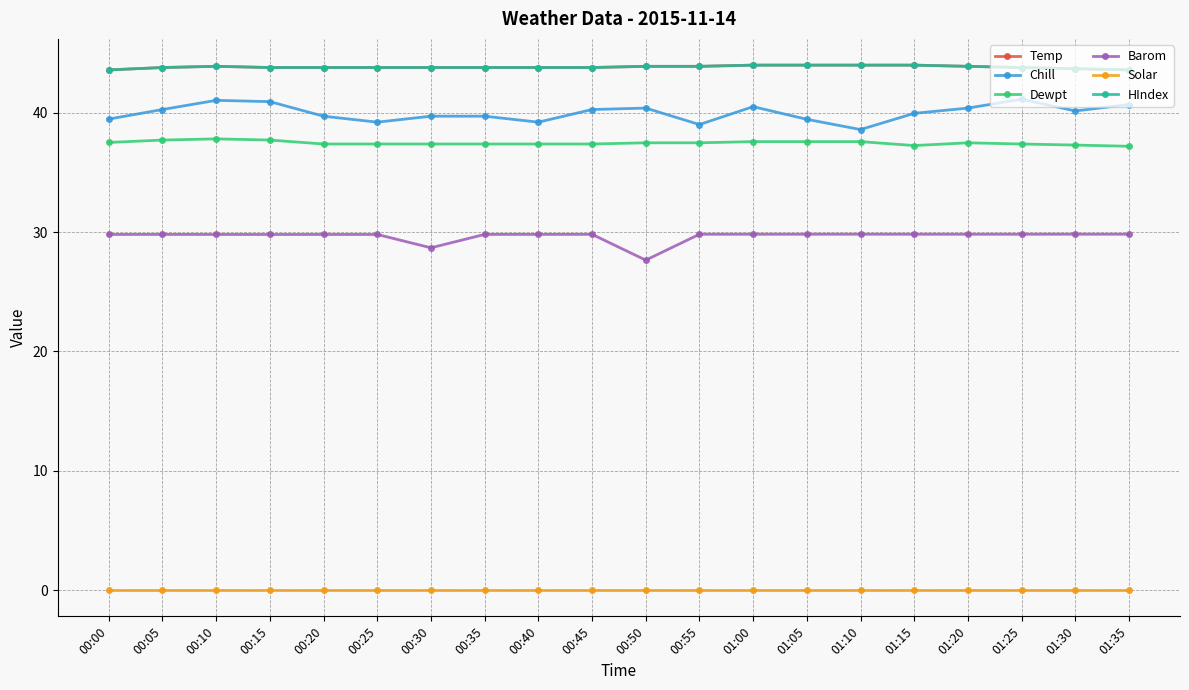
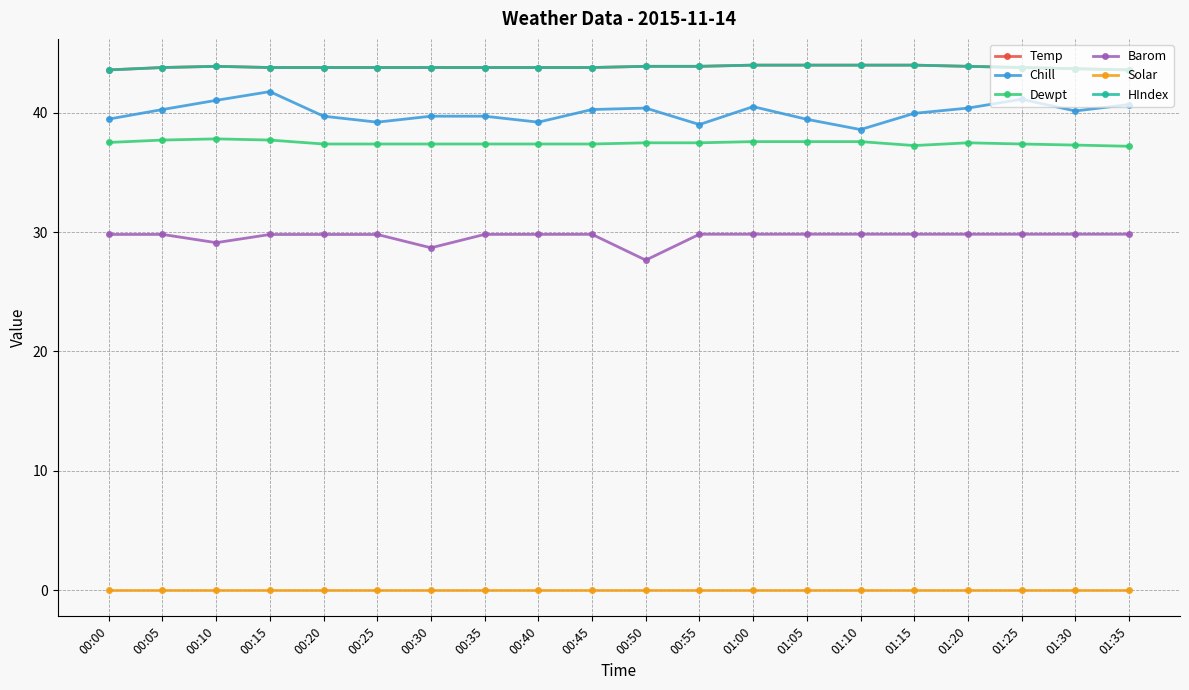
Barom, 00:10: 29.8 -> 29.1
Chill, 00:15: 40.9 -> 41.8
